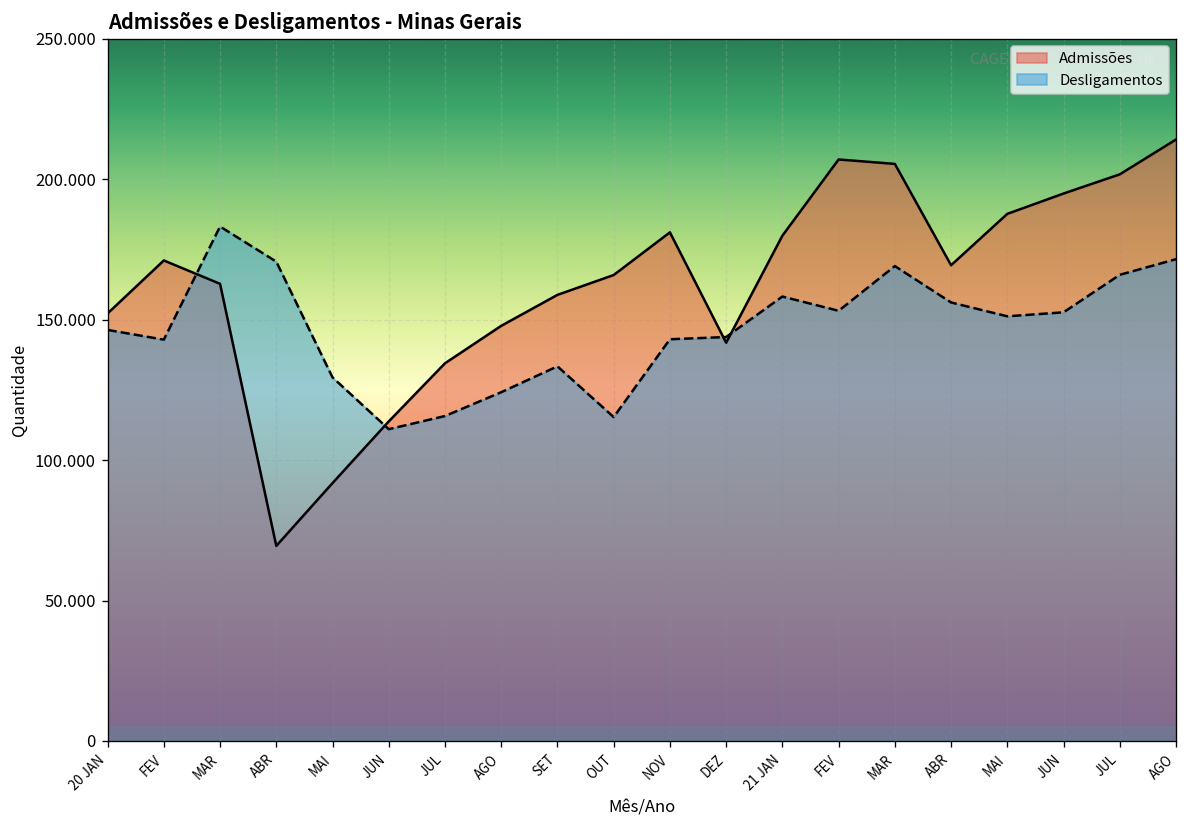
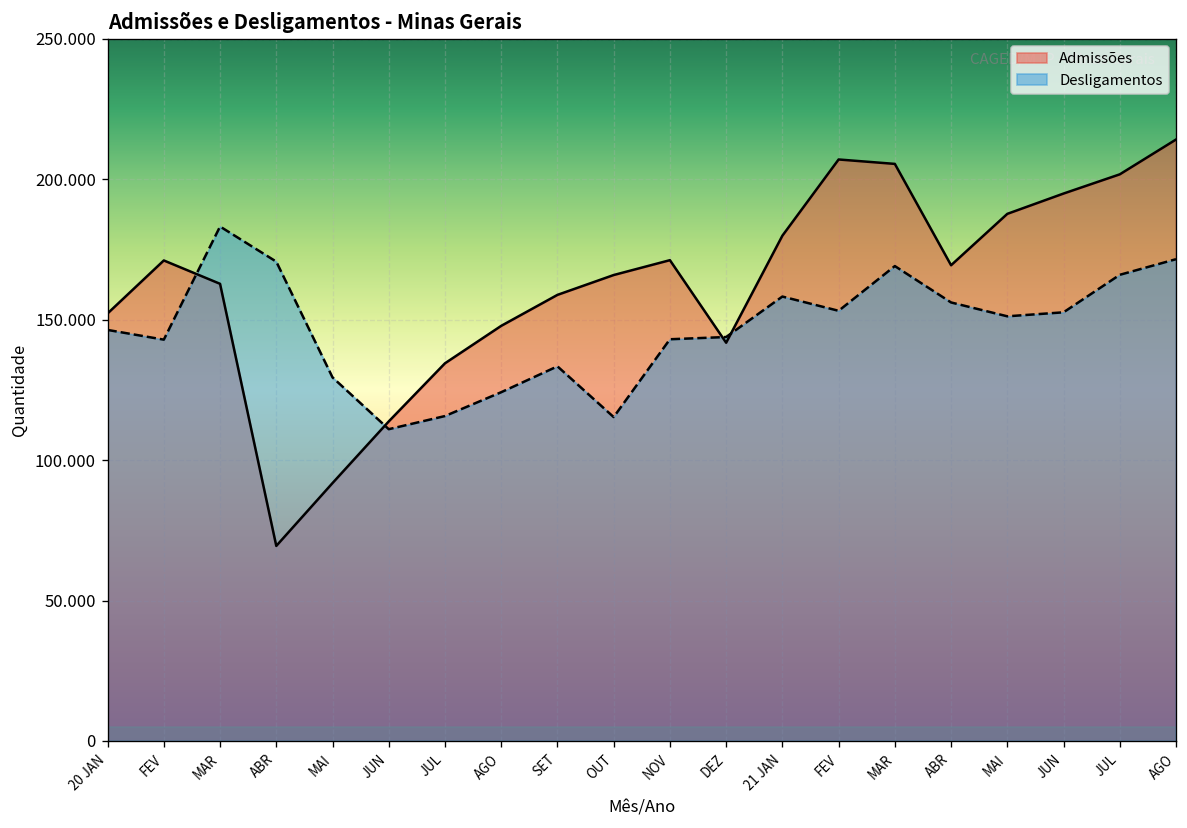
Admissões, NOV: 181 -> 171
